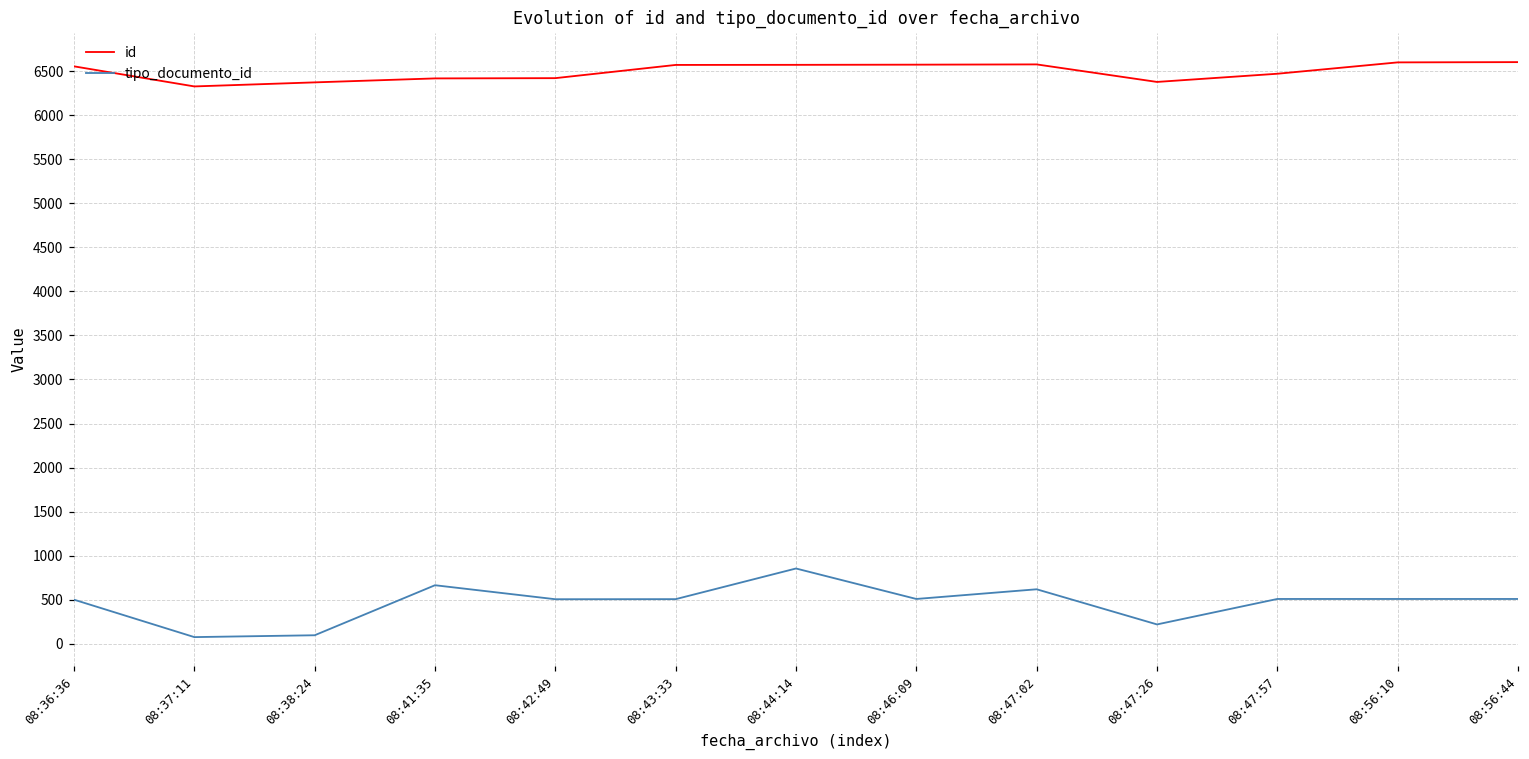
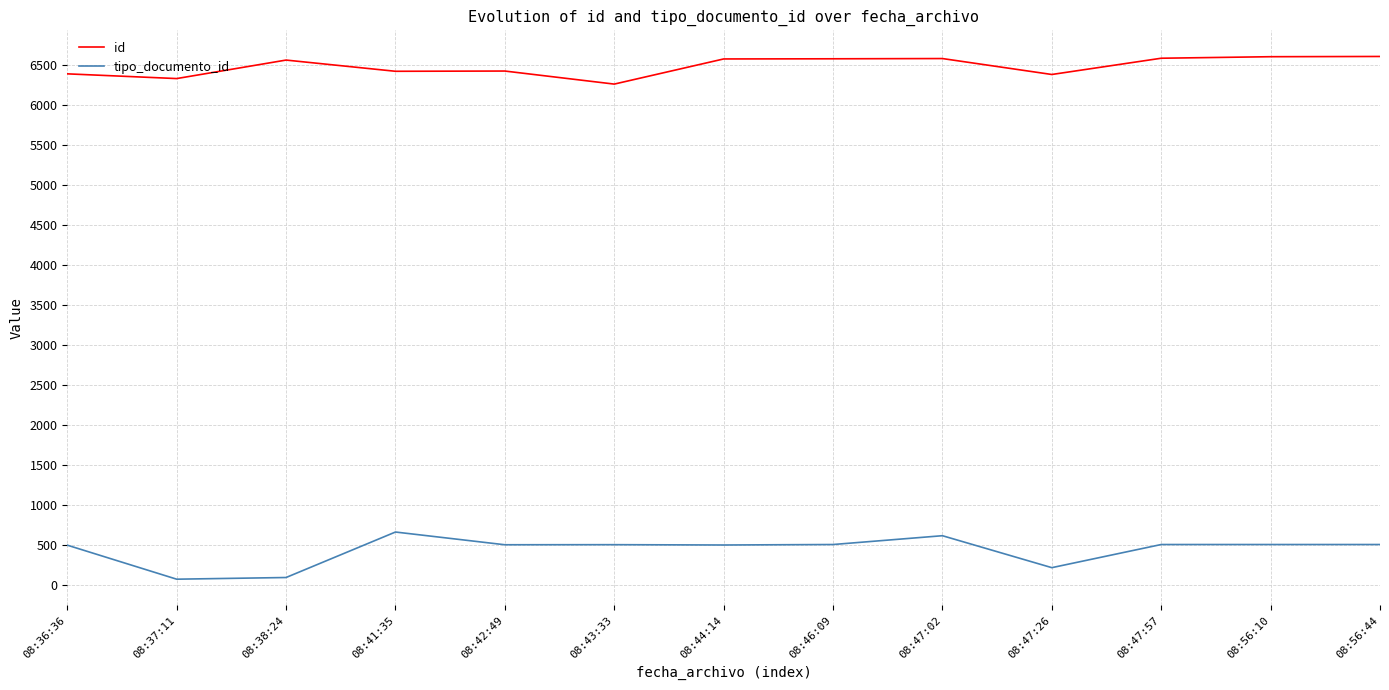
id, 08:36:36: 6600 -> 6400
id, 08:38:24: 6400 -> 6600
id, 08:43:33: 6600 -> 6300
tipo_documento_id, 08:44:14: 900 -> 500
id, 08:47:57: 6500 -> 6600
